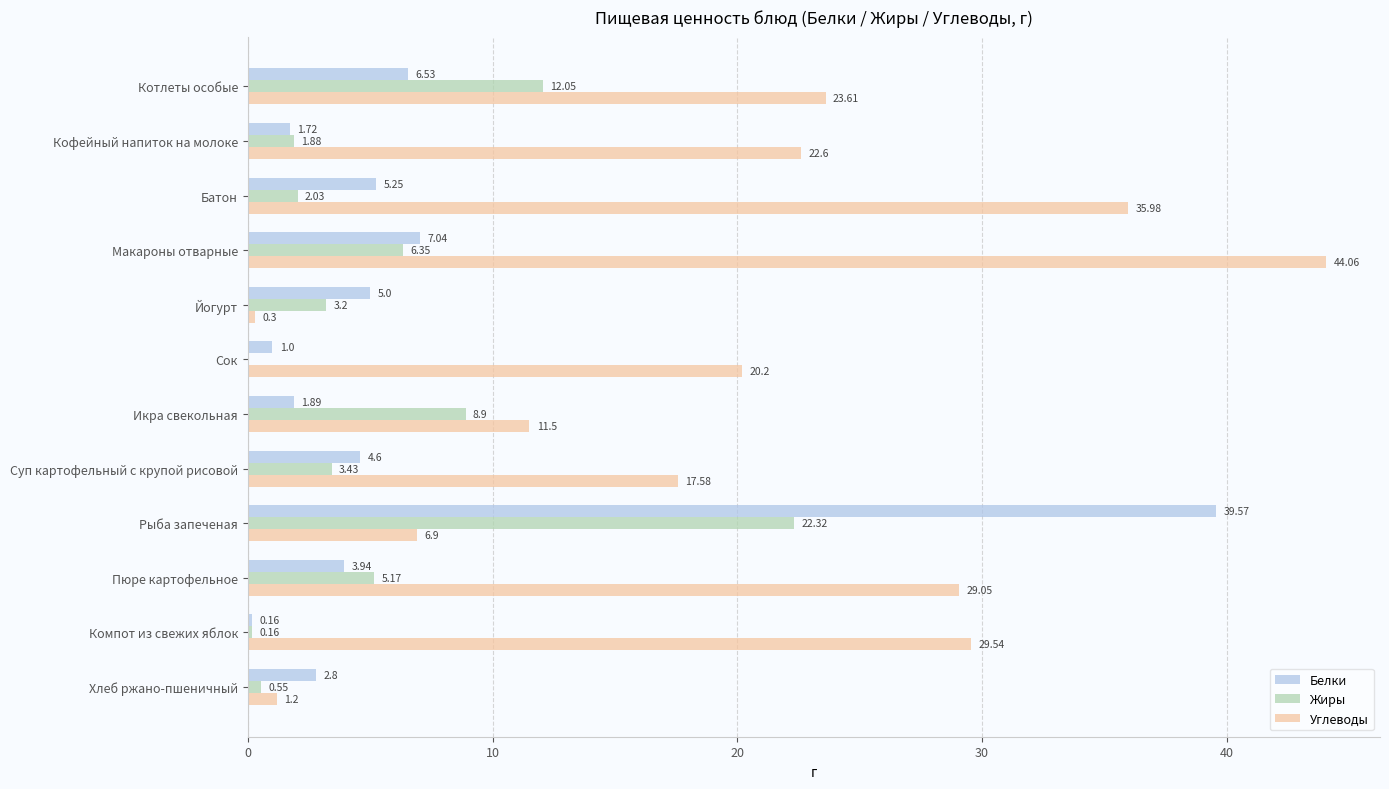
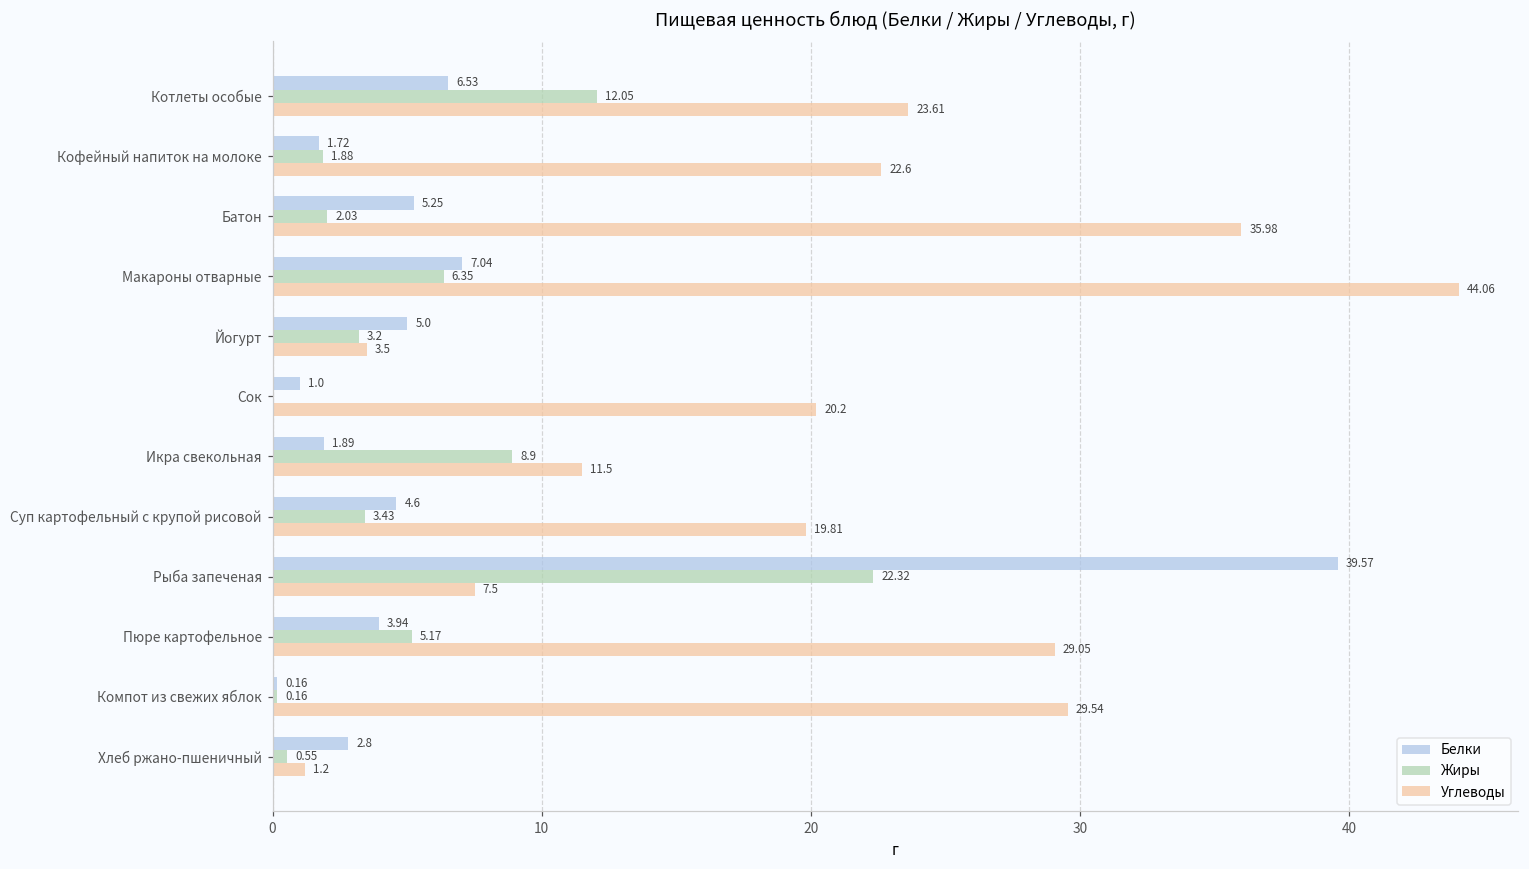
Углеводы, Йогурт: 0.3 -> 3.5
Углеводы, Суп картофельный с крупой рисовой: 17.58 -> 19.81
Углеводы, Рыба запеченая: 6.9 -> 7.5
